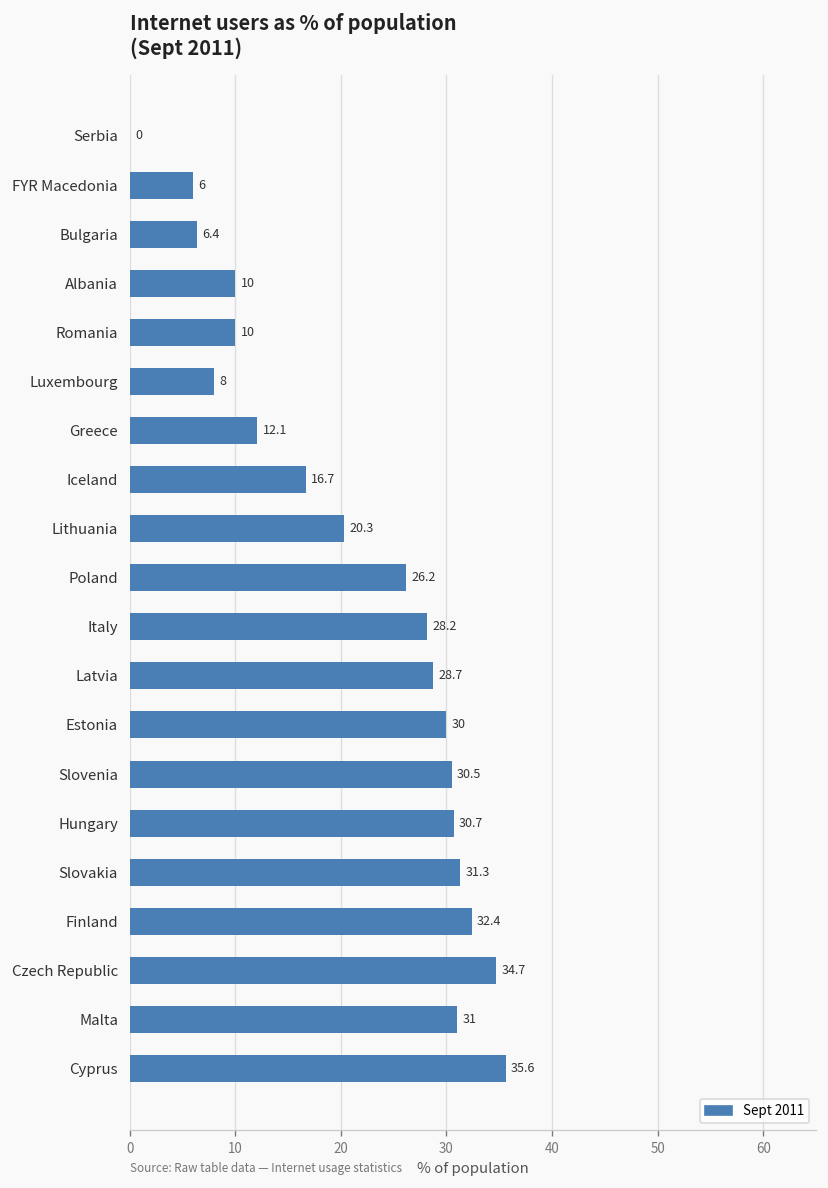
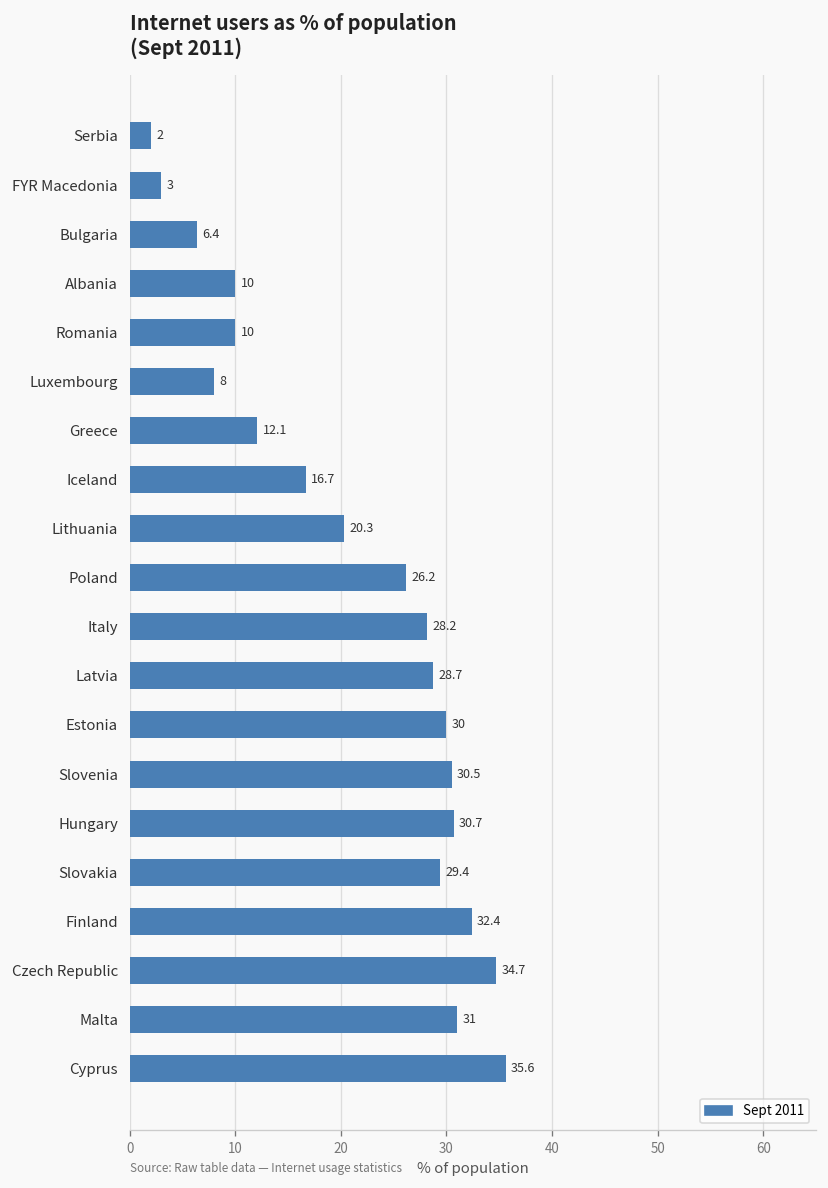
Serbia: 0 -> 2
FYR Macedonia: 6 -> 3
Slovakia: 31.3 -> 29.4
